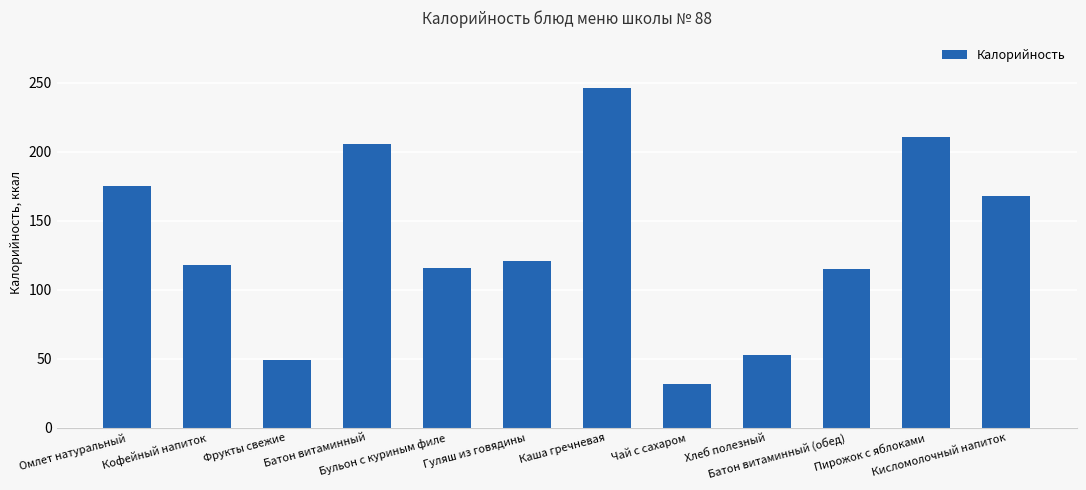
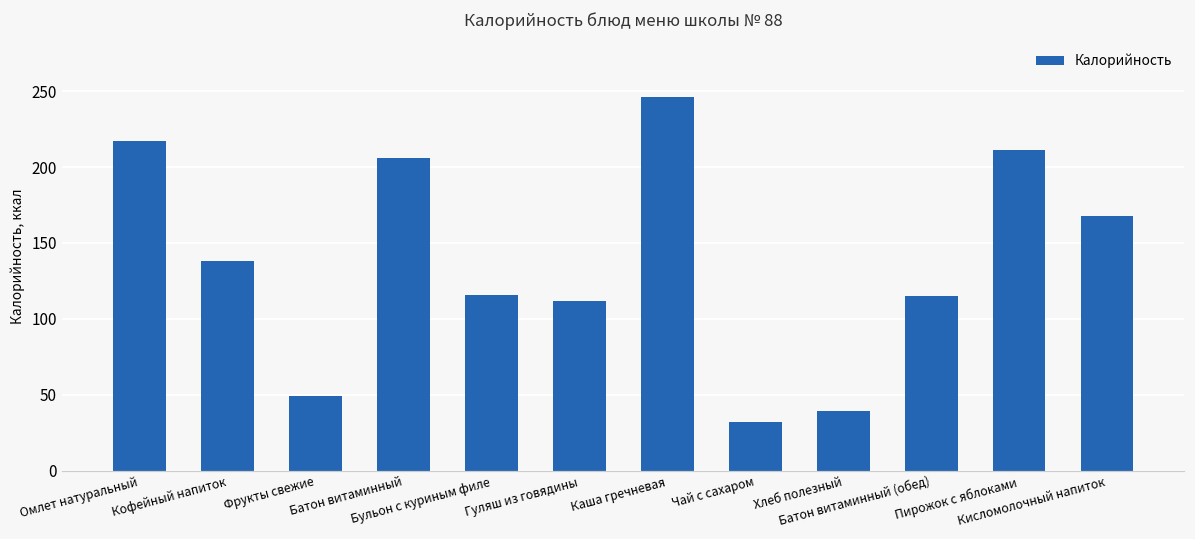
Омлет натуральный: 175 -> 217
Кофейный напиток: 118 -> 138
Гуляш из говядины: 121 -> 112
Хлеб полезный: 53 -> 39
